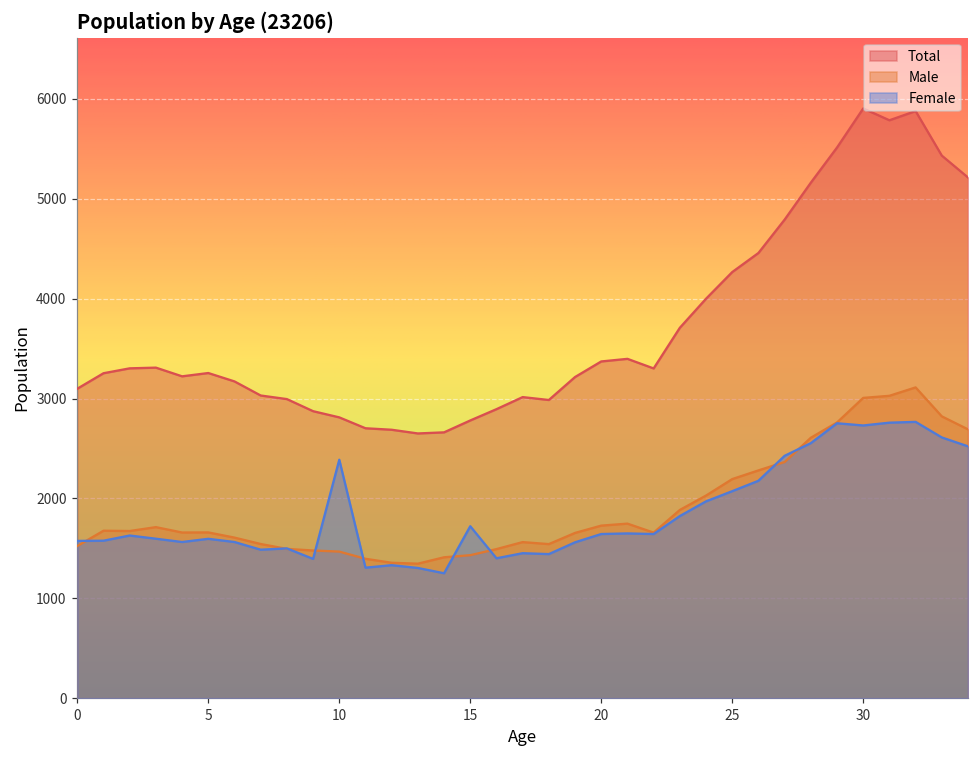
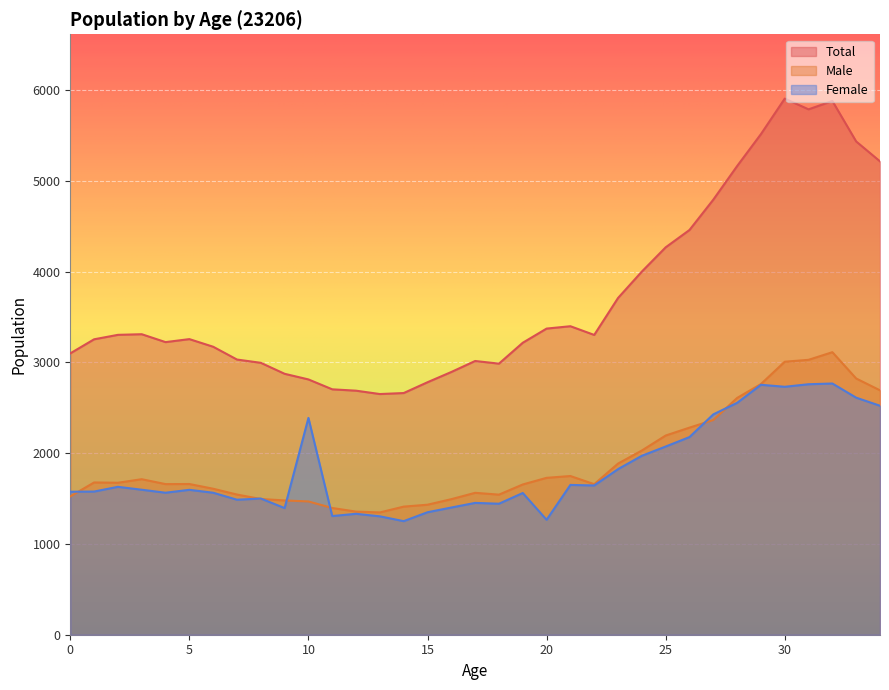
Female, 15: 1700 -> 1300
Female, 20: 1600 -> 1300
